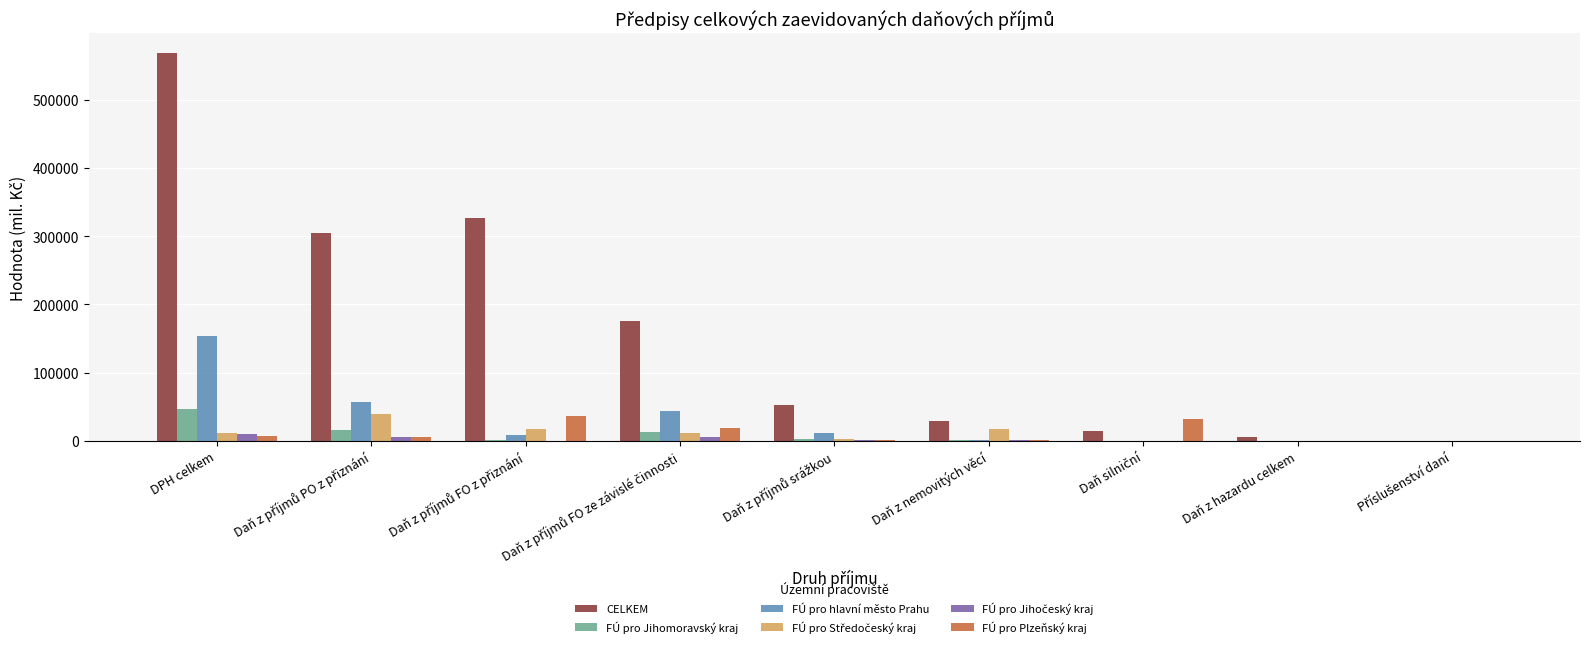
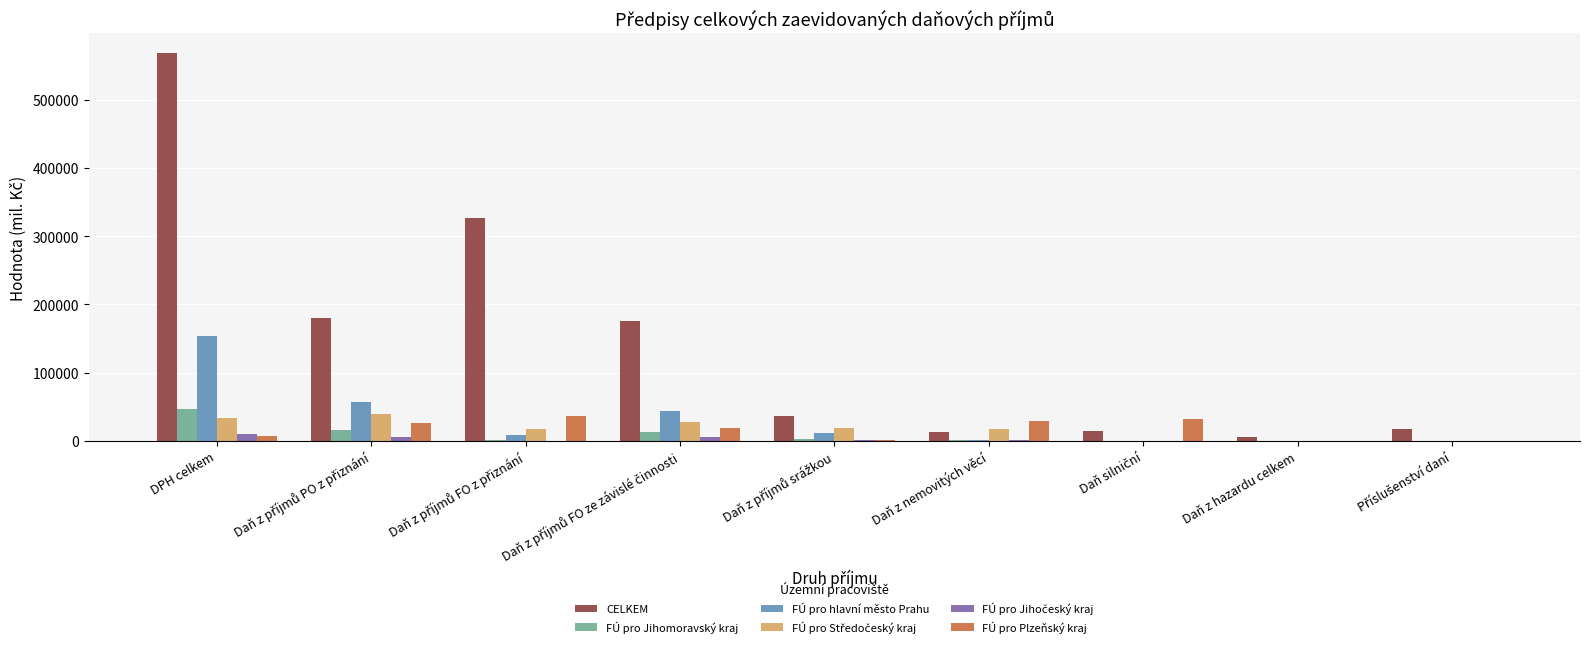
FÚ pro Středočeský kraj, DPH celkem: 10000 -> 30000
CELKEM, Daň z příjmů PO z přiznání: 310000 -> 180000
FÚ pro Plzeňský kraj, Daň z příjmů PO z přiznání: 10000 -> 30000
FÚ pro Středočeský kraj, Daň z příjmů FO ze závislé činnosti: 10000 -> 30000
CELKEM, Daň z příjmů srážkou: 50000 -> 40000
FÚ pro Středočeský kraj, Daň z příjmů srážkou: 0 -> 20000
CELKEM, Daň z nemovitých věcí: 30000 -> 10000
FÚ pro Plzeňský kraj, Daň z nemovitých věcí: 0 -> 30000
CELKEM, Příslušenství daní: 0 -> 20000
